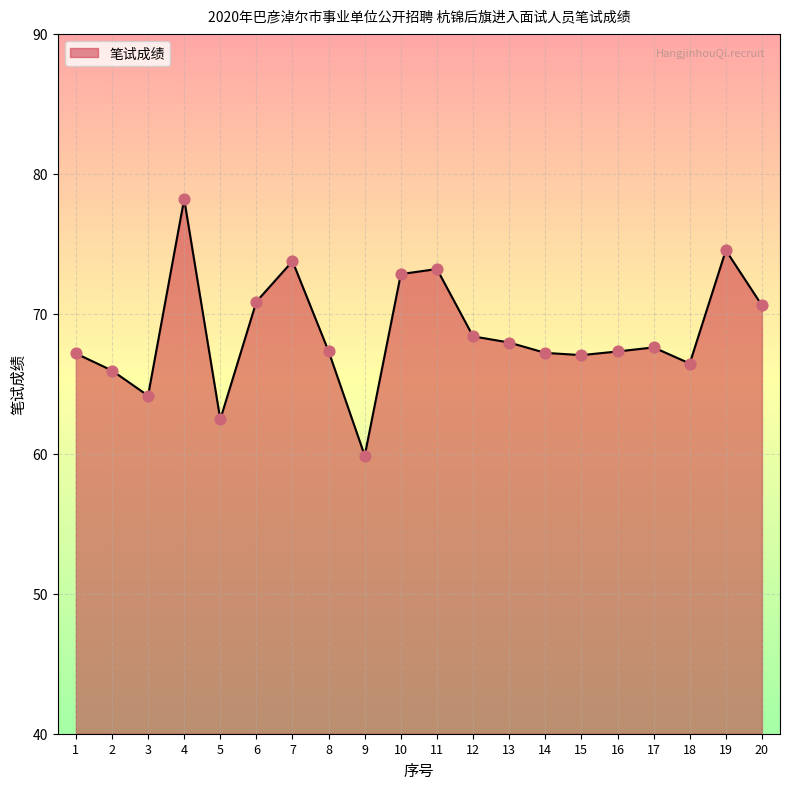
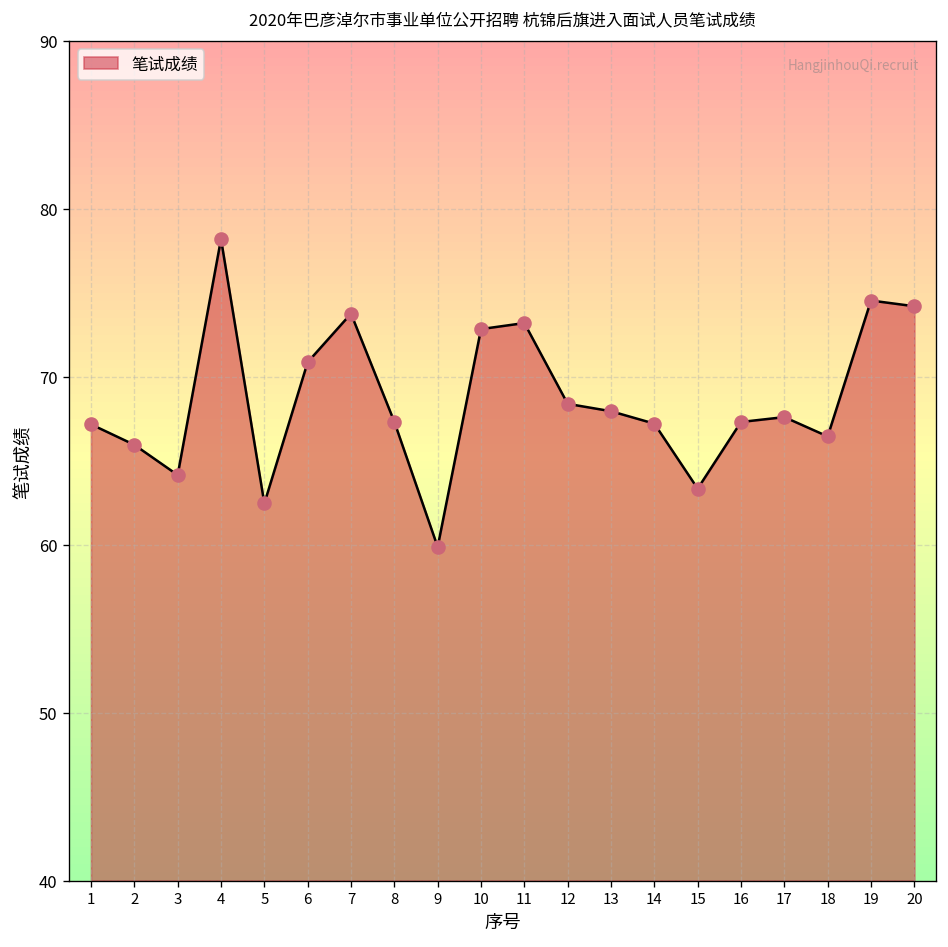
15: 67.1 -> 63.3
20: 70.6 -> 74.2
